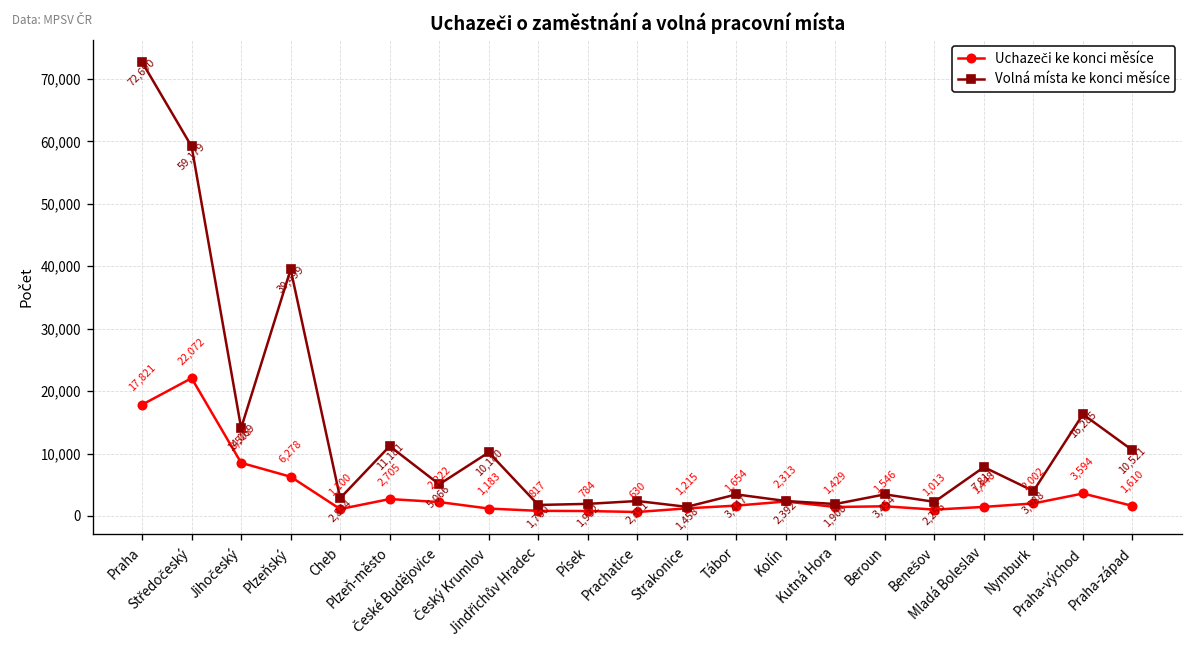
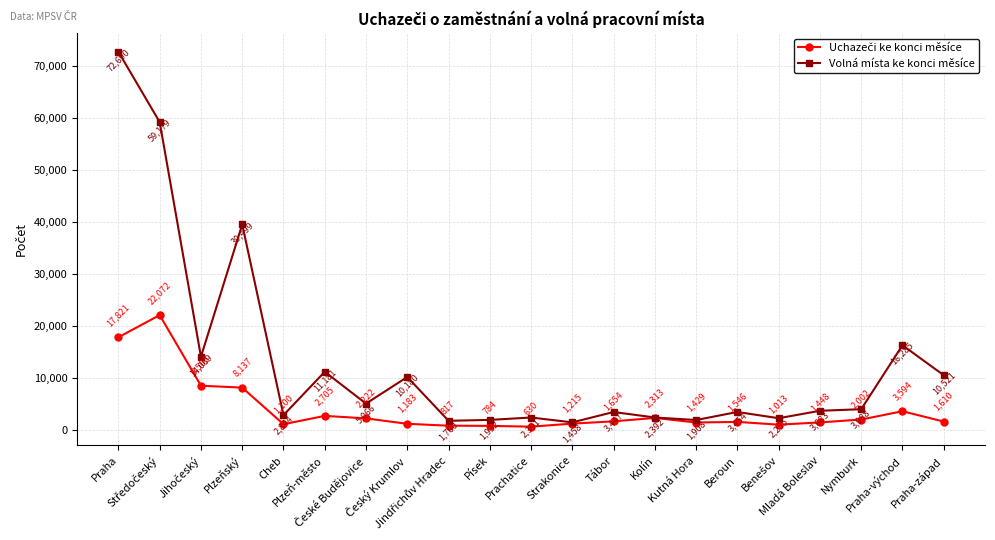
Uchazeči ke konci měsíce, Plzeňský: 6,278 -> 8,137
Volná místa ke konci měsíce, Mladá Boleslav: 7,817 -> 3,683
